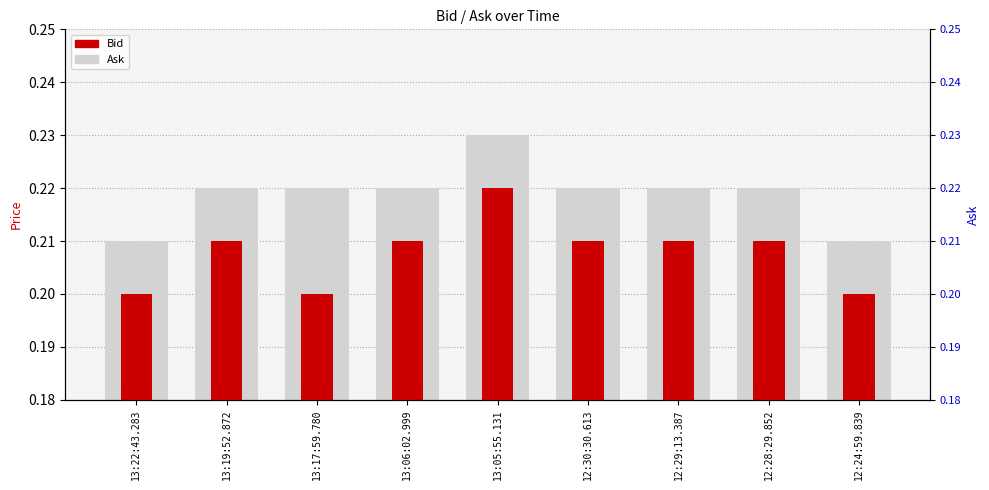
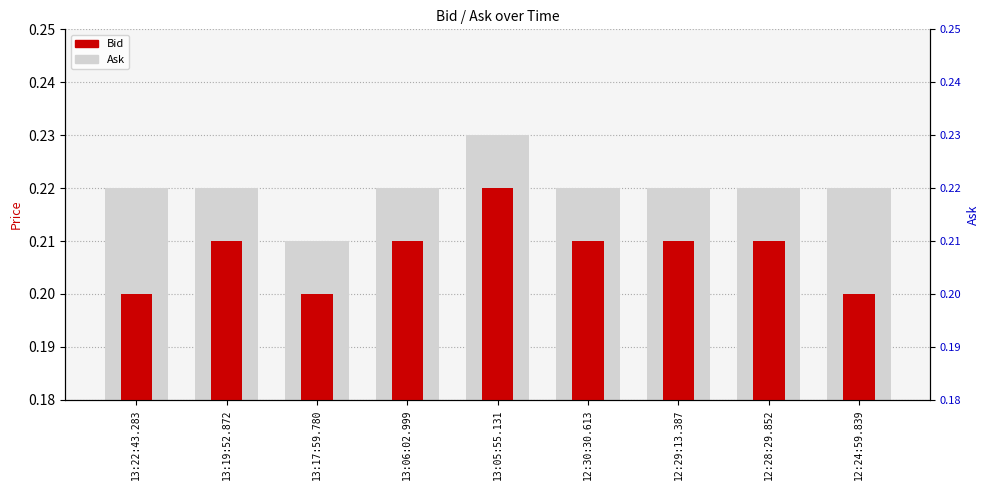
Ask, 13:22:43.283: 0.21 -> 0.22
Ask, 13:17:59.780: 0.22 -> 0.21
Ask, 12:24:59.839: 0.21 -> 0.22
